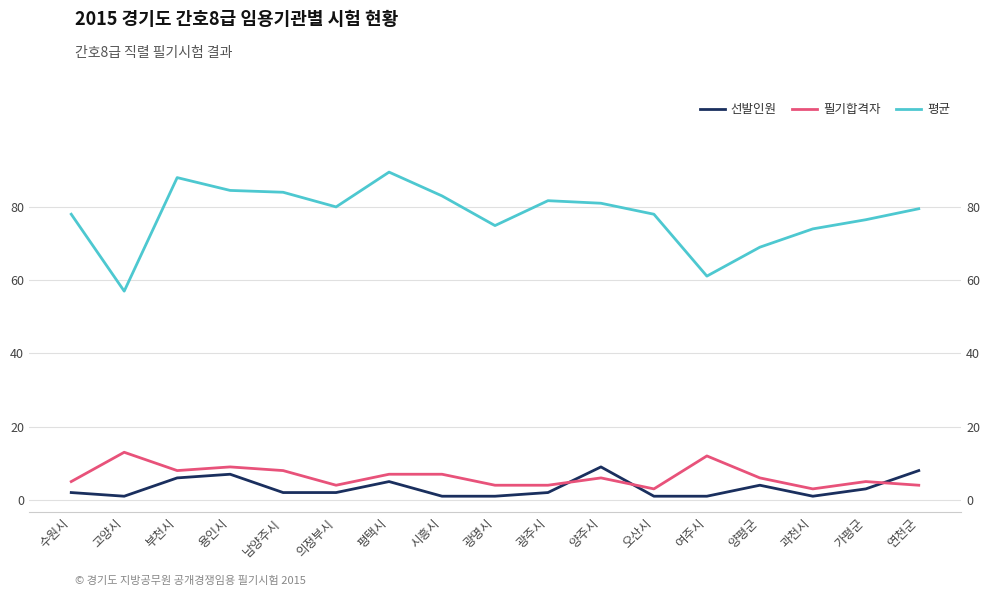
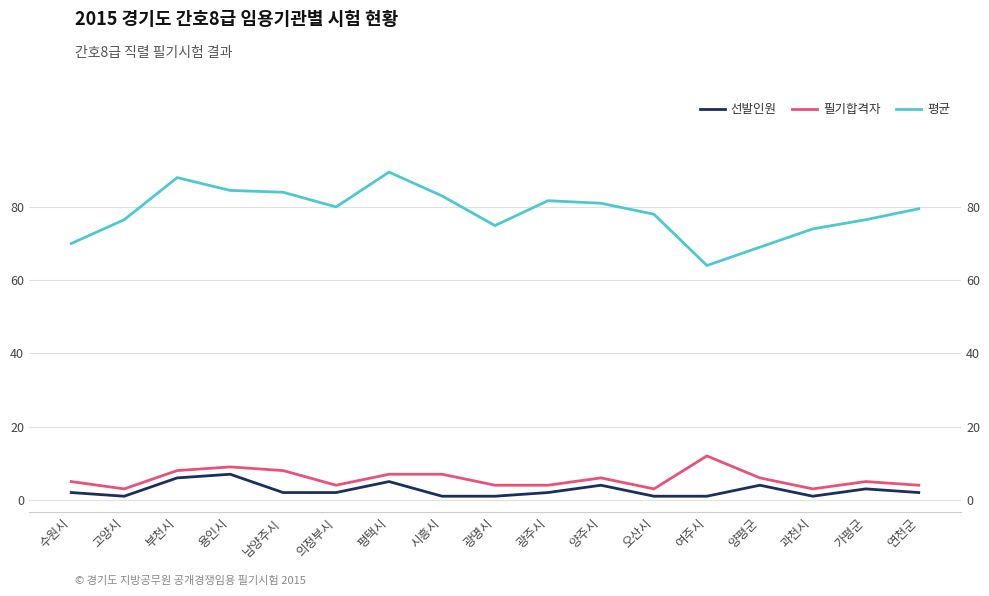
평균, 수원시: 78 -> 70
필기합격자, 고양시: 13 -> 3
평균, 고양시: 57 -> 77
선발인원, 양주시: 9 -> 4
평균, 여주시: 61 -> 64
선발인원, 연천군: 8 -> 2
